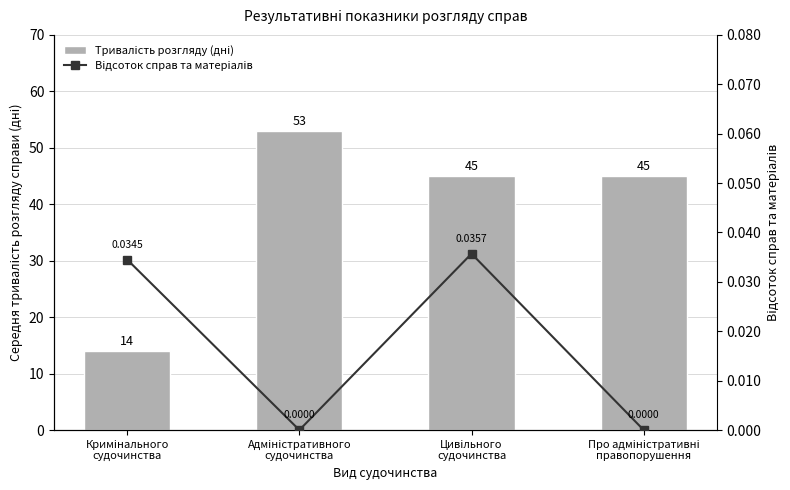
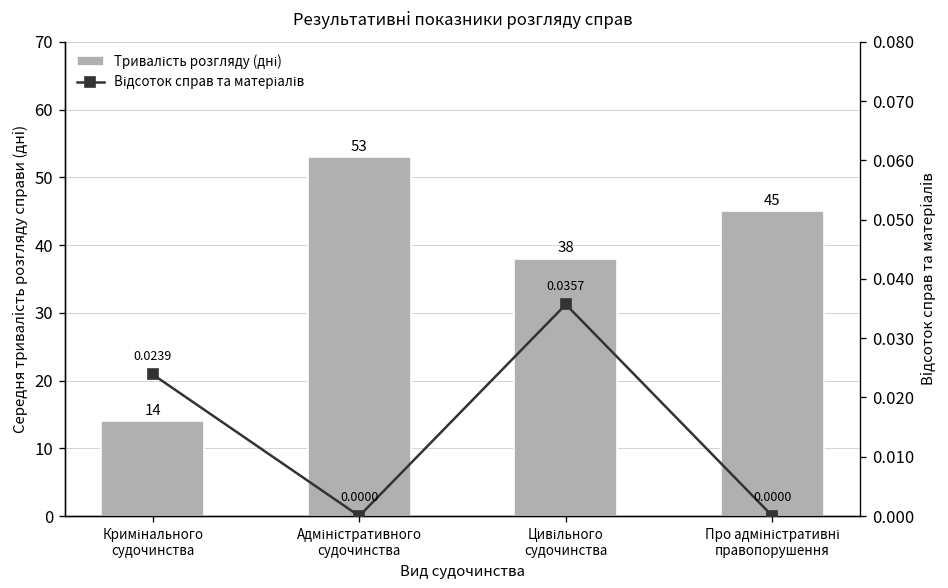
Тривалість розгляду (дні), Цивільного судочинства: 45 -> 38
Відсоток справ та матеріалів, Кримінального судочинства: 0.0345 -> 0.0239
